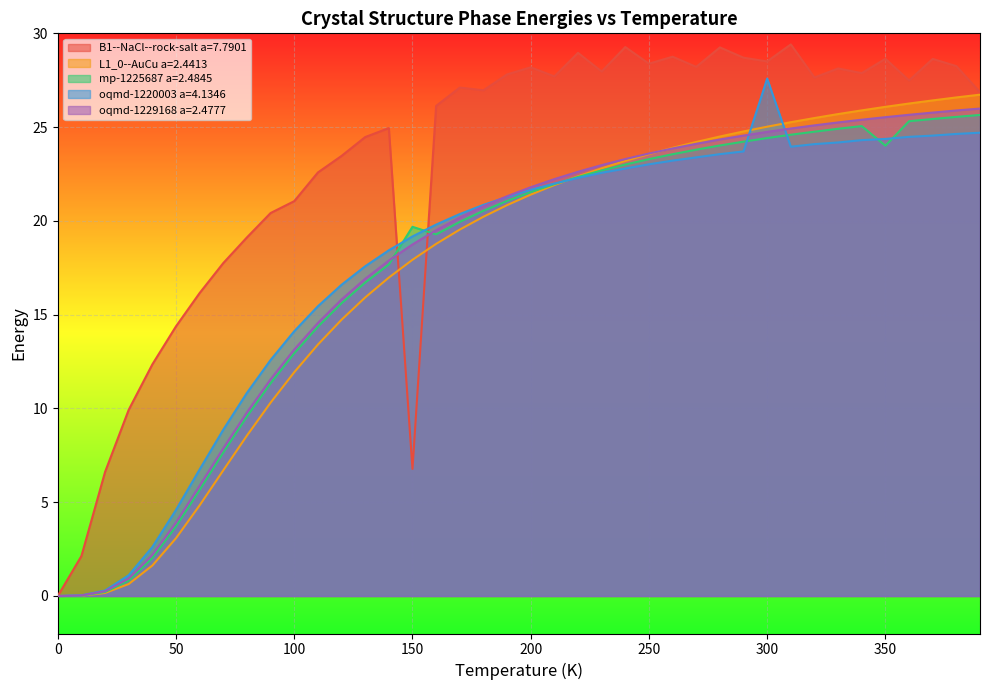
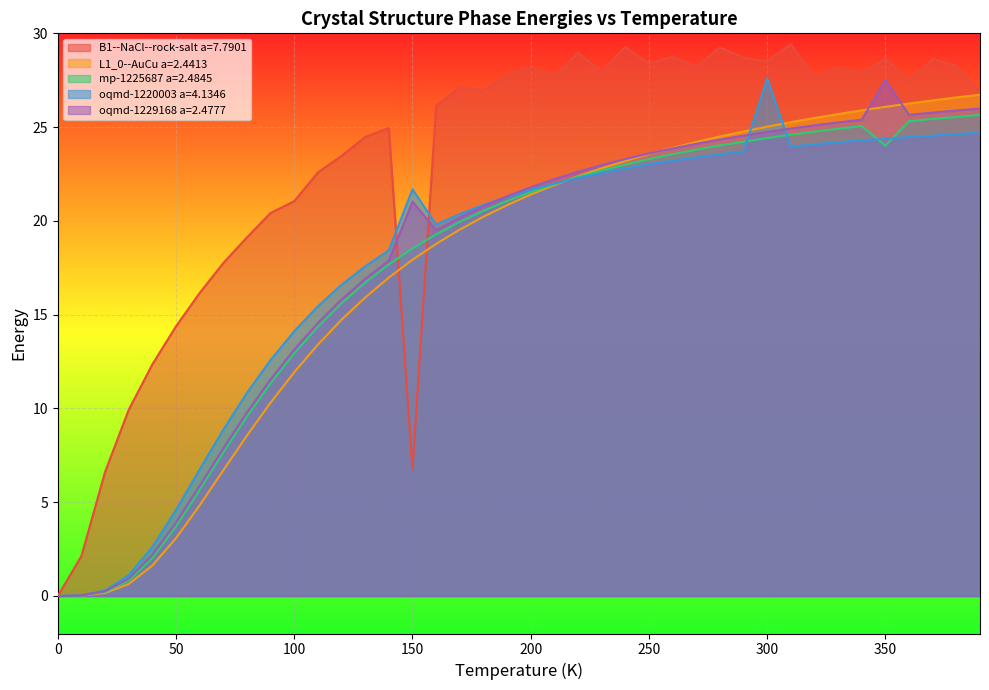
mp-1225687 a=2.4845, 150: 19.7 -> 18.5
oqmd-1220003 a=4.1346, 150: 19.2 -> 21.7
oqmd-1229168 a=2.4777, 150: 18.7 -> 21.0
oqmd-1229168 a=2.4777, 350: 25.5 -> 27.5
